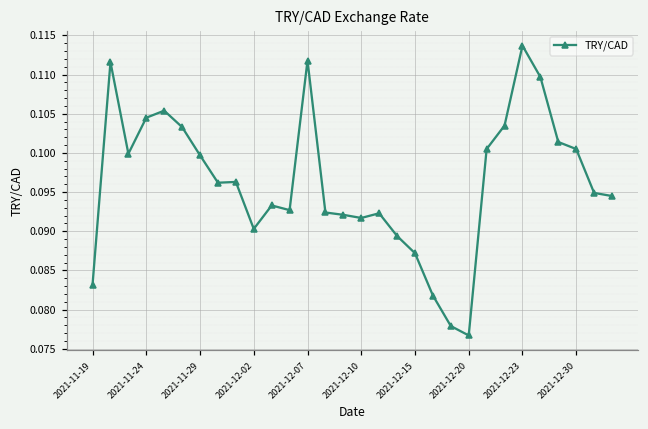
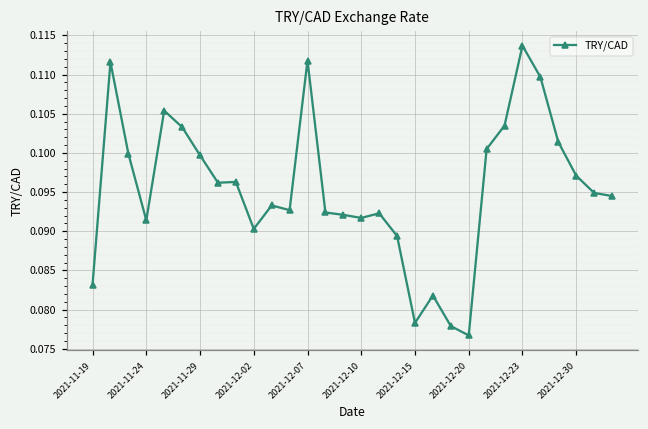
2021-11-24: 0.105 -> 0.091
2021-12-15: 0.087 -> 0.078
2021-12-30: 0.101 -> 0.097
